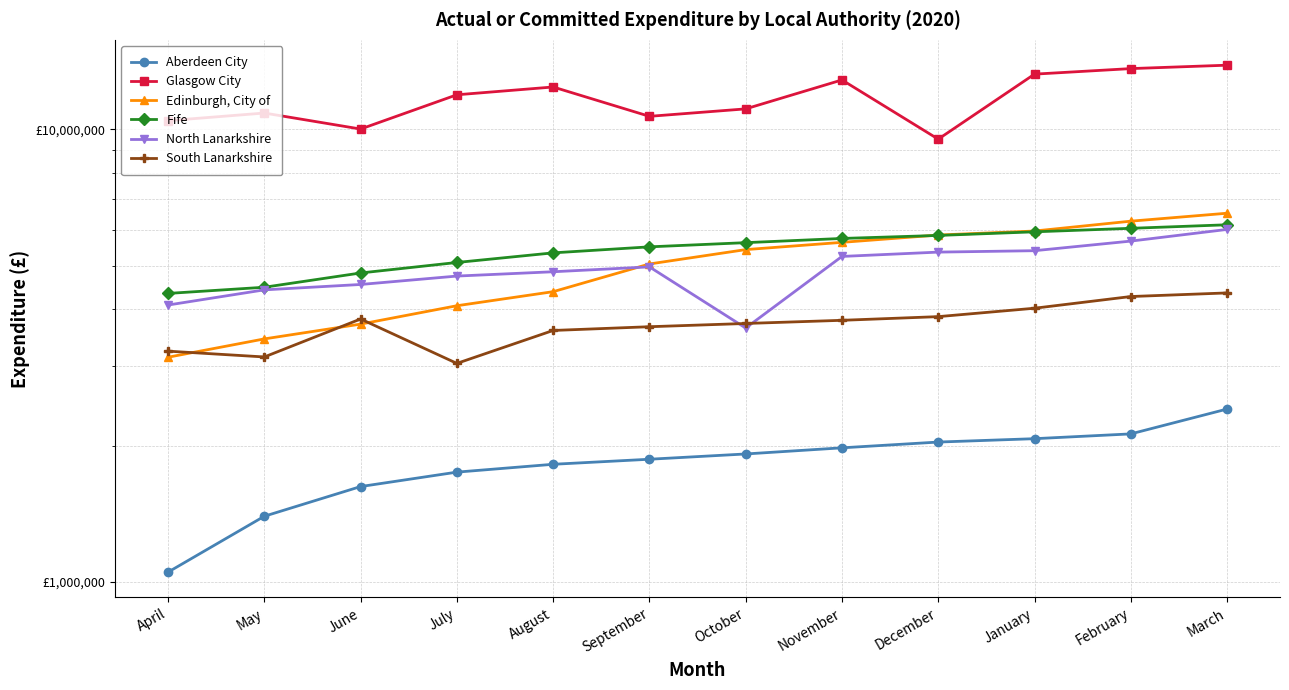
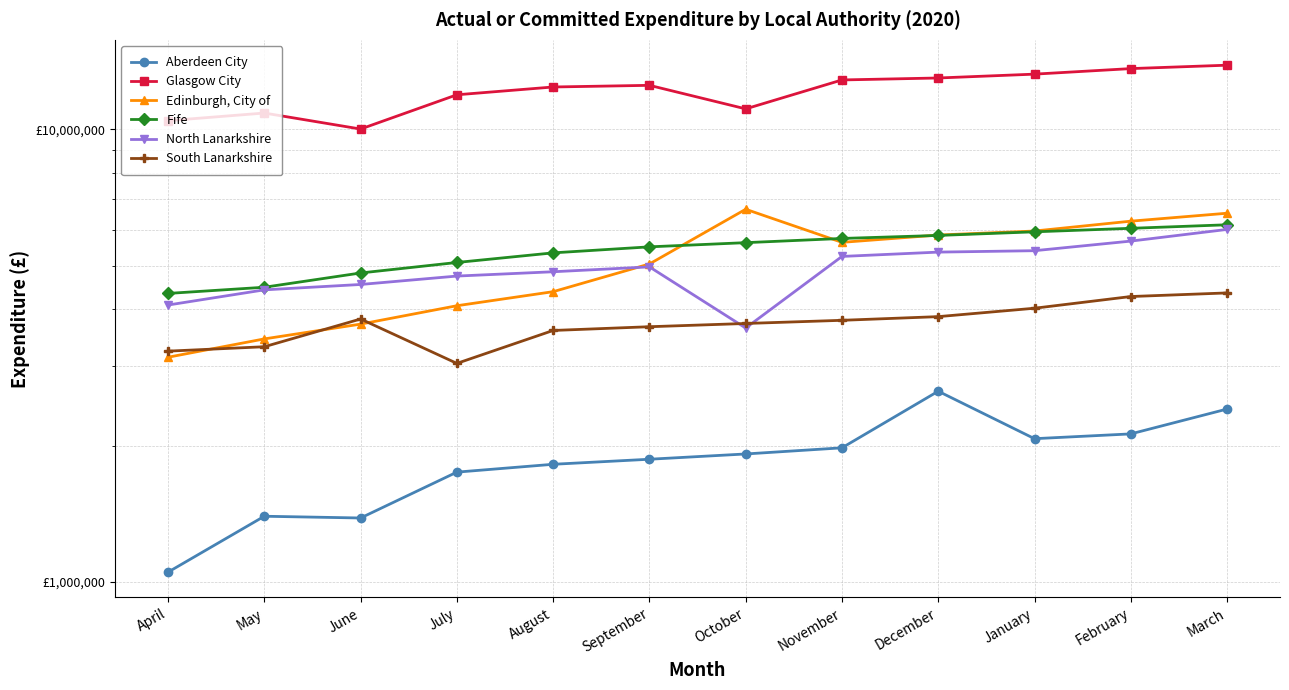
South Lanarkshire, May: £3,100,000 -> £3,300,000
Aberdeen City, June: £1,620,000 -> £1,380,000
Glasgow City, September: £10,700,000 -> £12,500,000
Edinburgh, City of, October: £5,400,000 -> £6,700,000
Aberdeen City, December: £2,000,000 -> £2,600,000
Glasgow City, December: £9,500,000 -> £13,000,000
